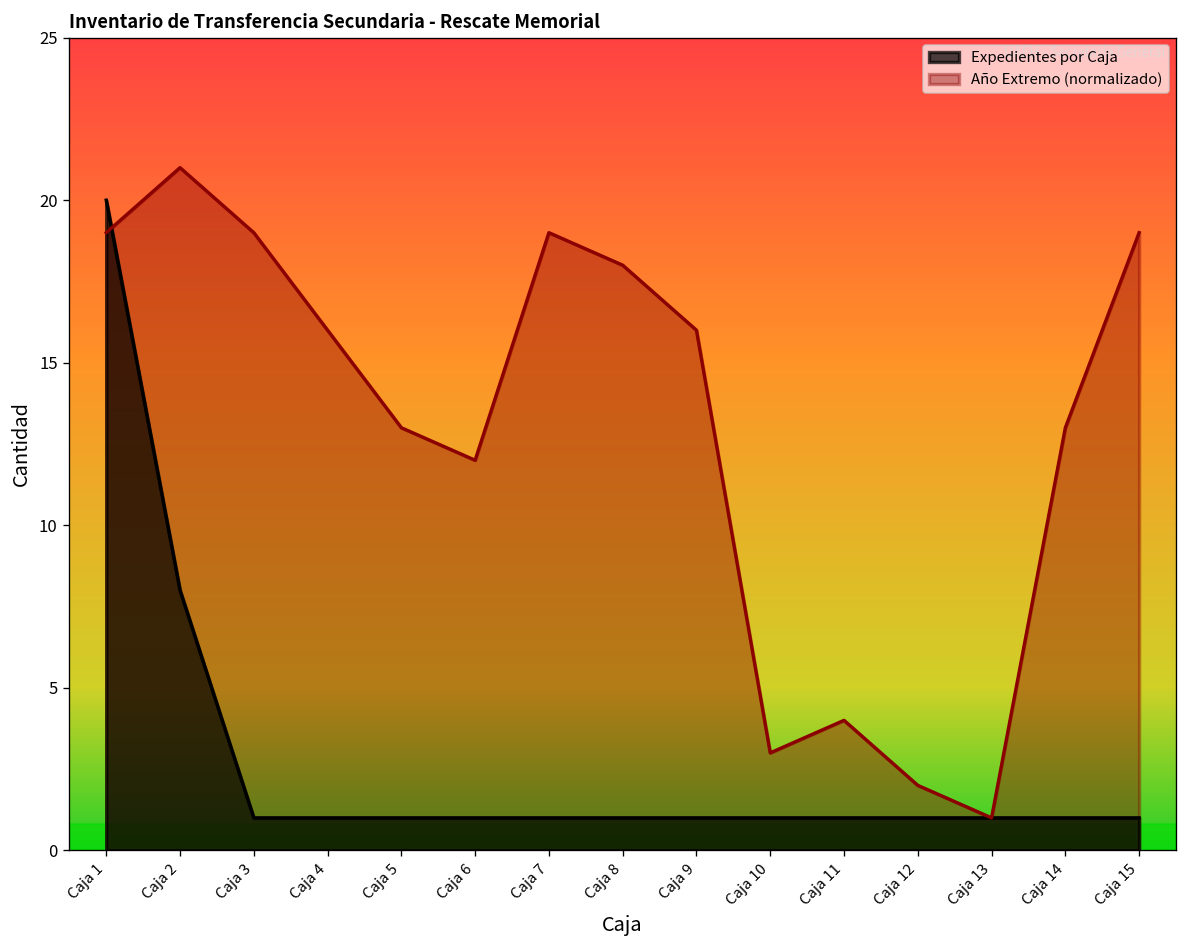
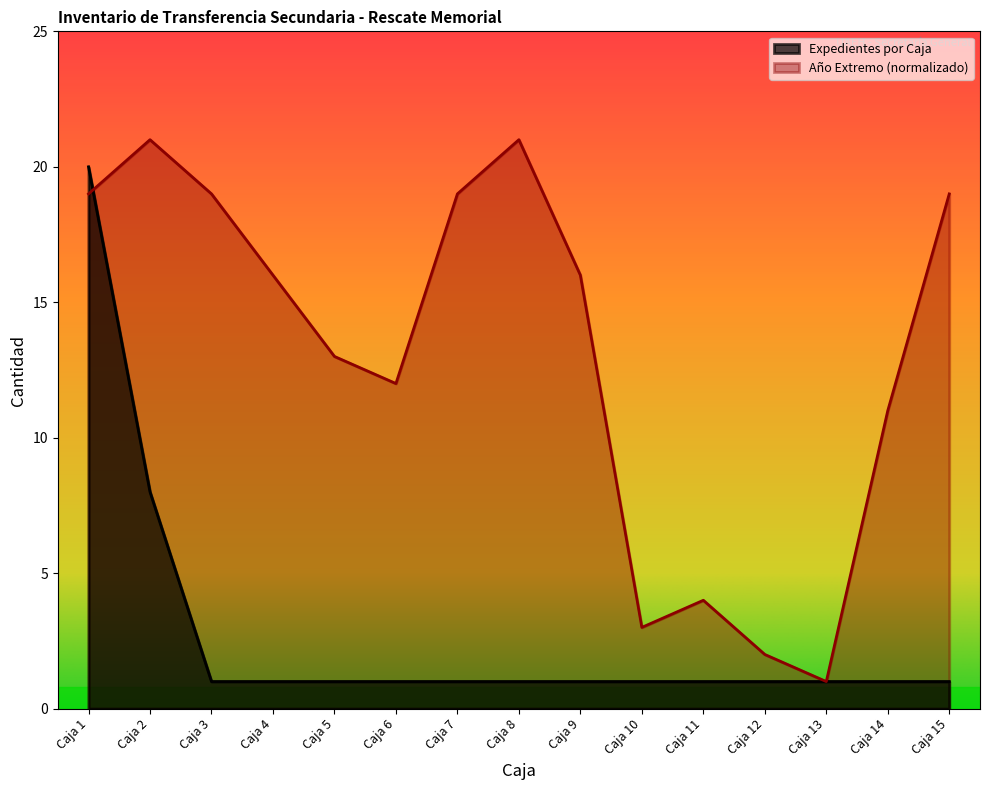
Año Extremo (normalizado), Caja 8: 18.0 -> 21.0
Año Extremo (normalizado), Caja 14: 13.0 -> 11.0
